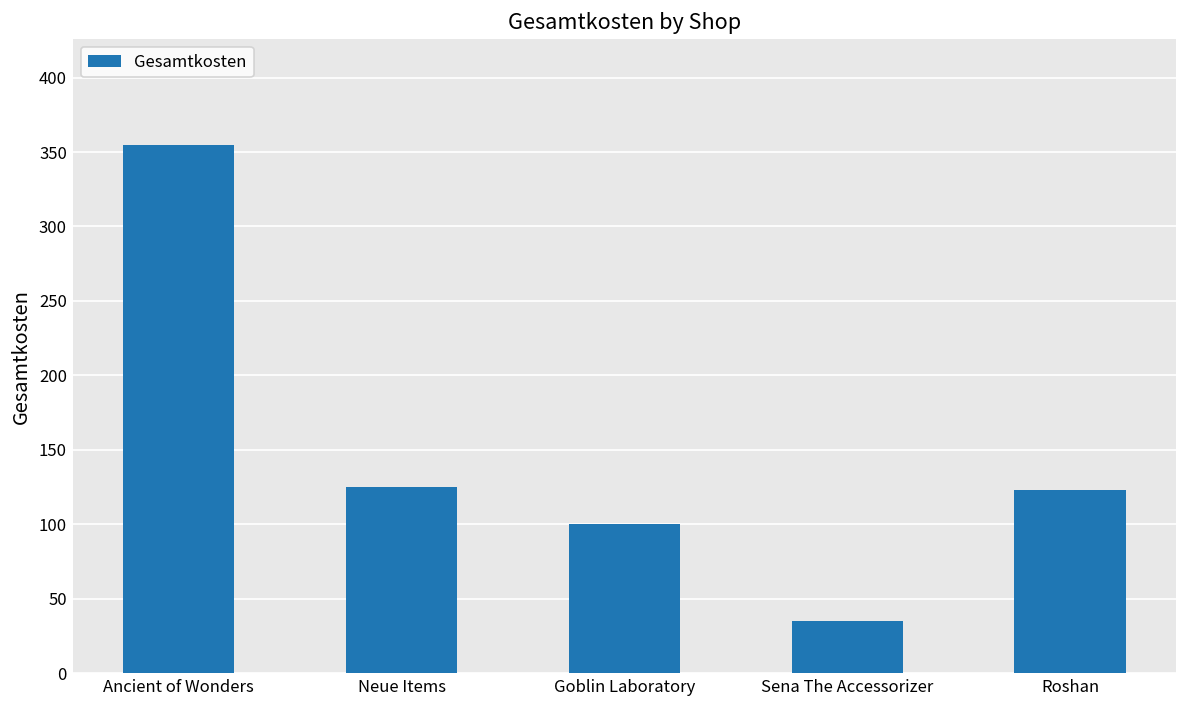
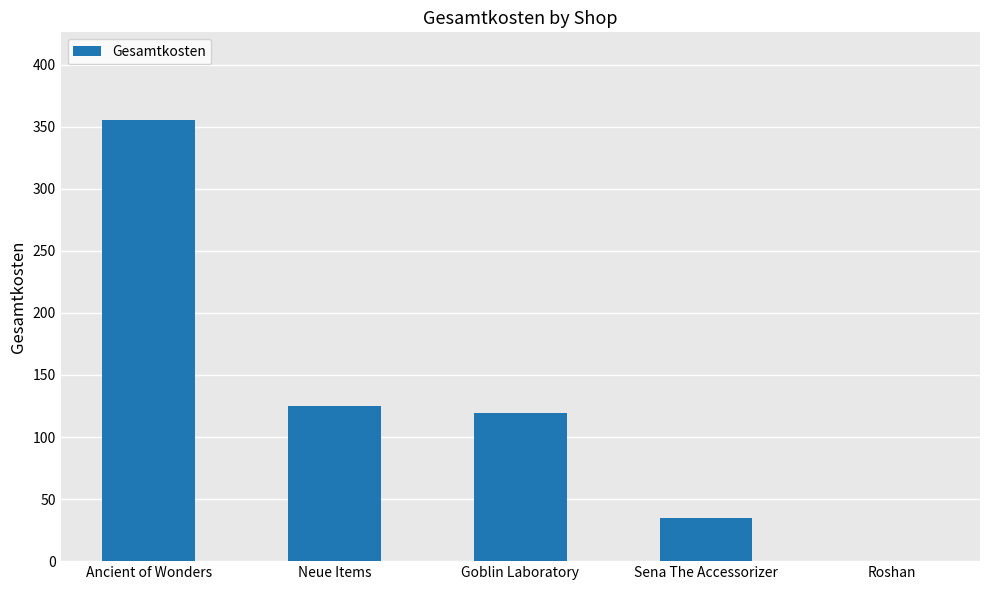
Goblin Laboratory: 100 -> 119
Roshan: 123 -> 0
